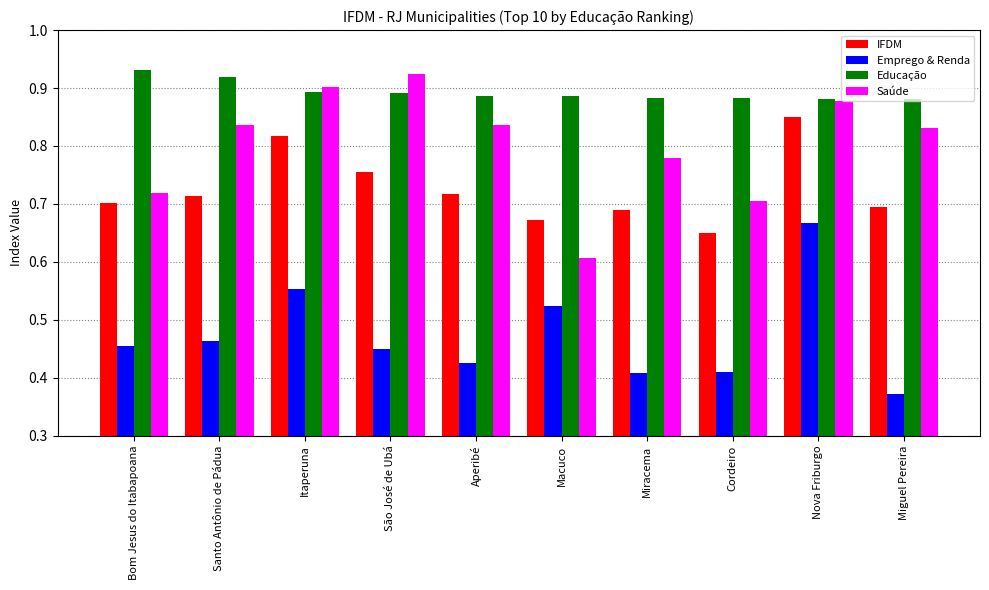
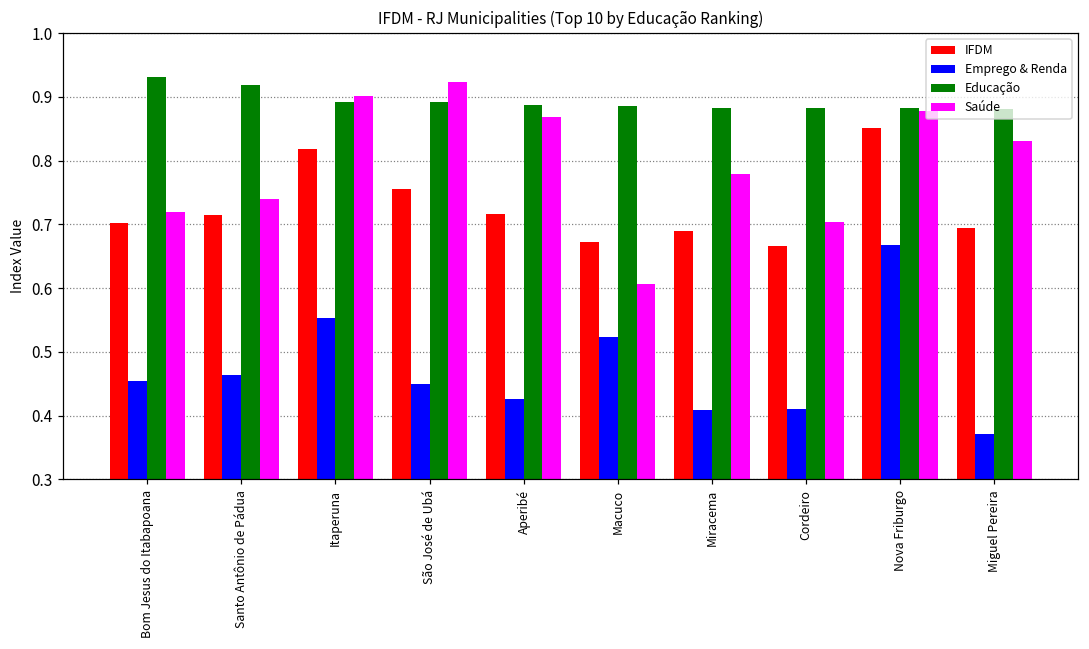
Saúde, Santo Antônio de Pádua: 0.84 -> 0.74
Saúde, Aperibé: 0.84 -> 0.87
IFDM, Cordeiro: 0.65 -> 0.67
